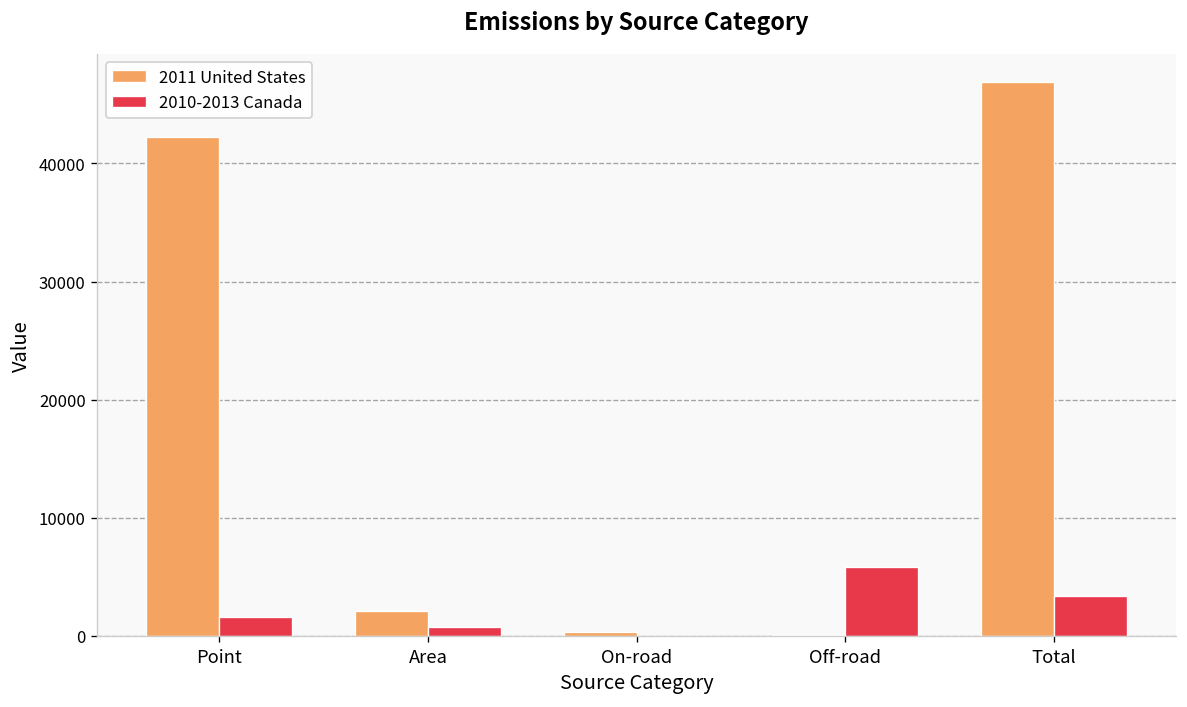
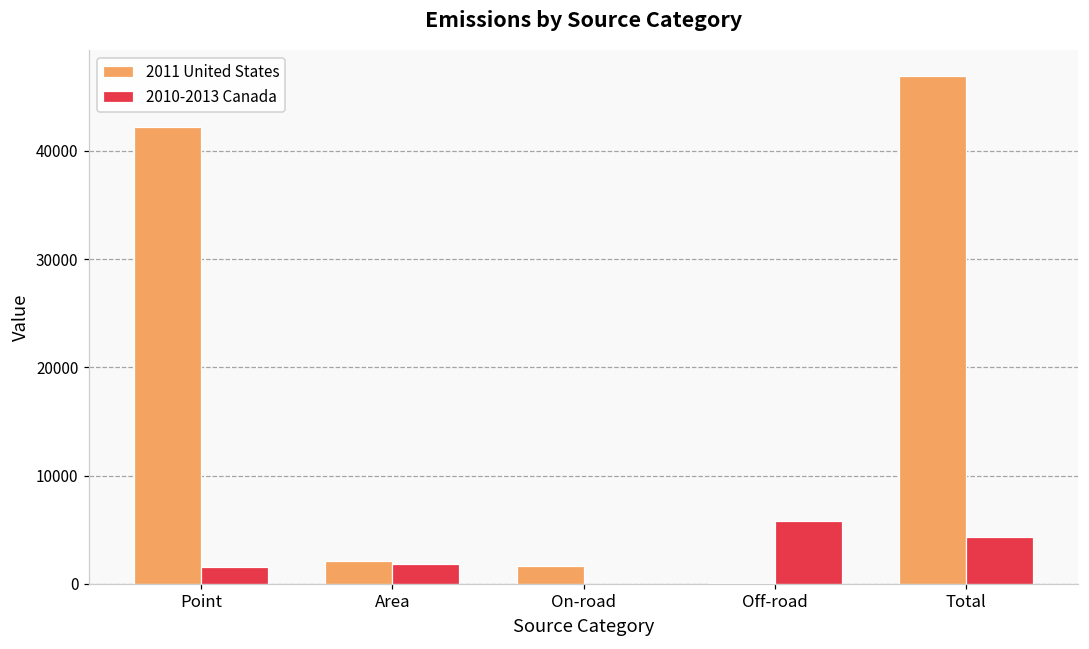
2010-2013 Canada, Area: 1000 -> 2000
2011 United States, On-road: 0 -> 2000
2010-2013 Canada, Total: 3000 -> 4000
